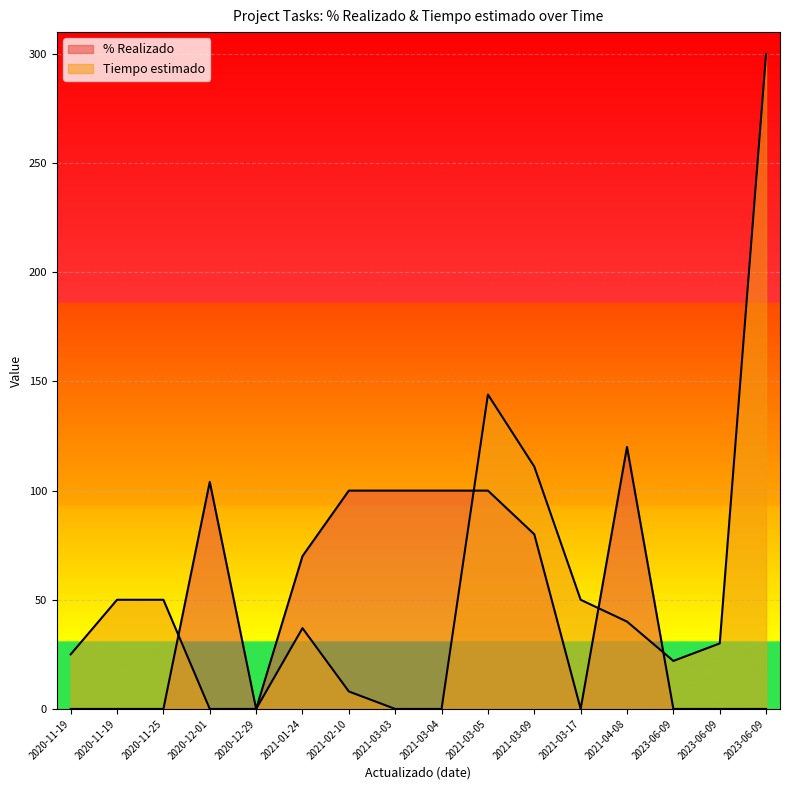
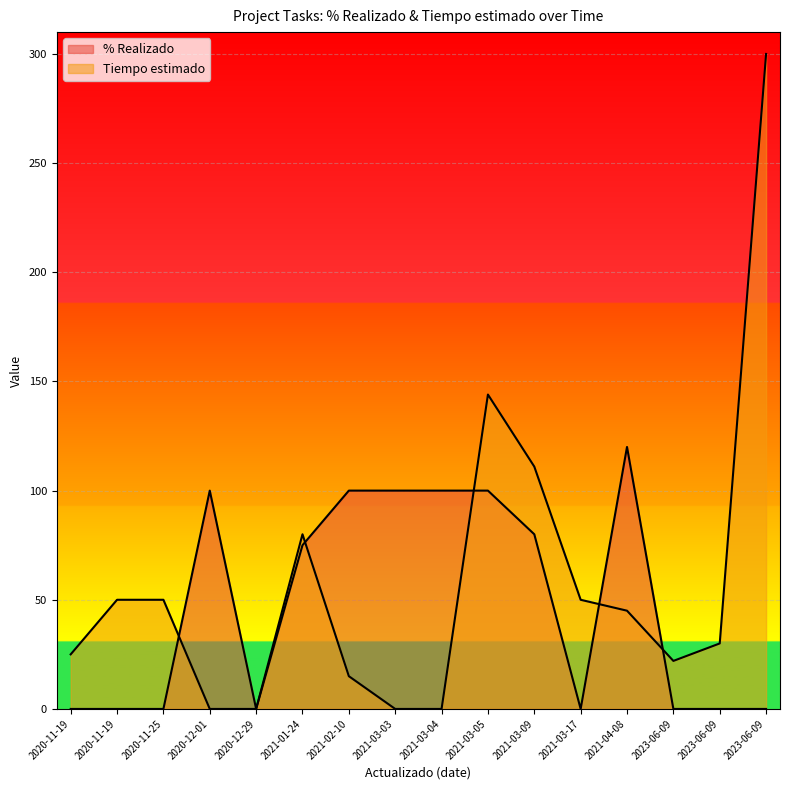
% Realizado, 2020-12-01: 104 -> 100
% Realizado, 2021-01-24: 70 -> 75
Tiempo estimado, 2021-01-24: 37 -> 80
Tiempo estimado, 2021-02-10: 8 -> 15
Tiempo estimado, 2021-04-08: 40 -> 45
